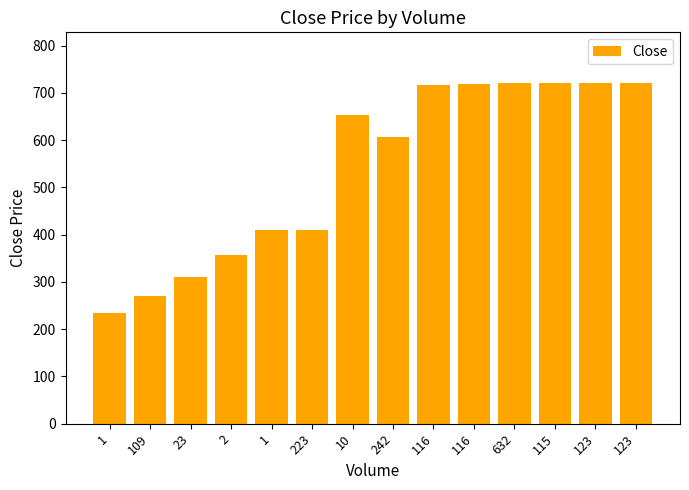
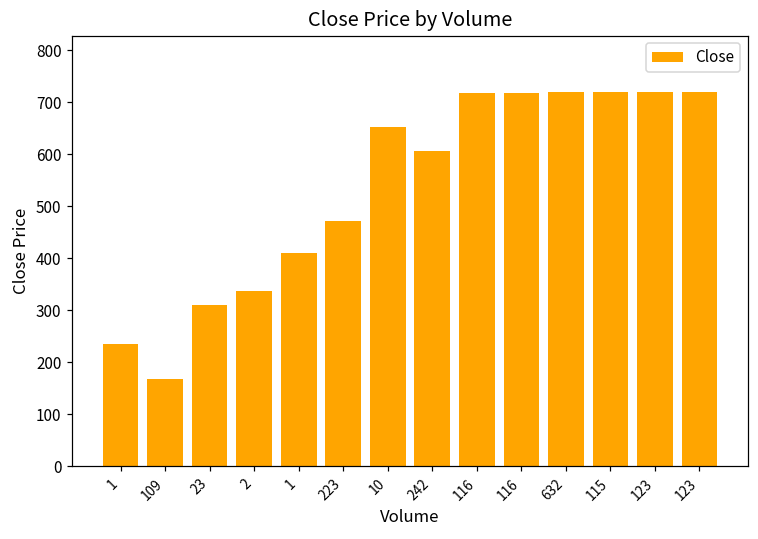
109: 270 -> 170
2: 360 -> 340
223: 410 -> 470
